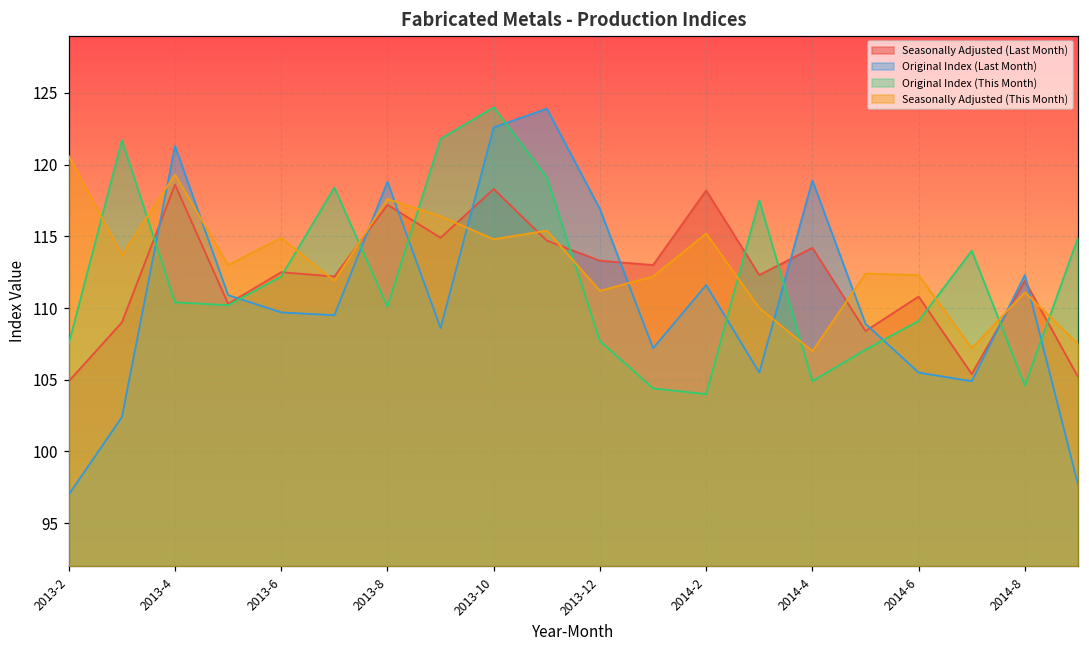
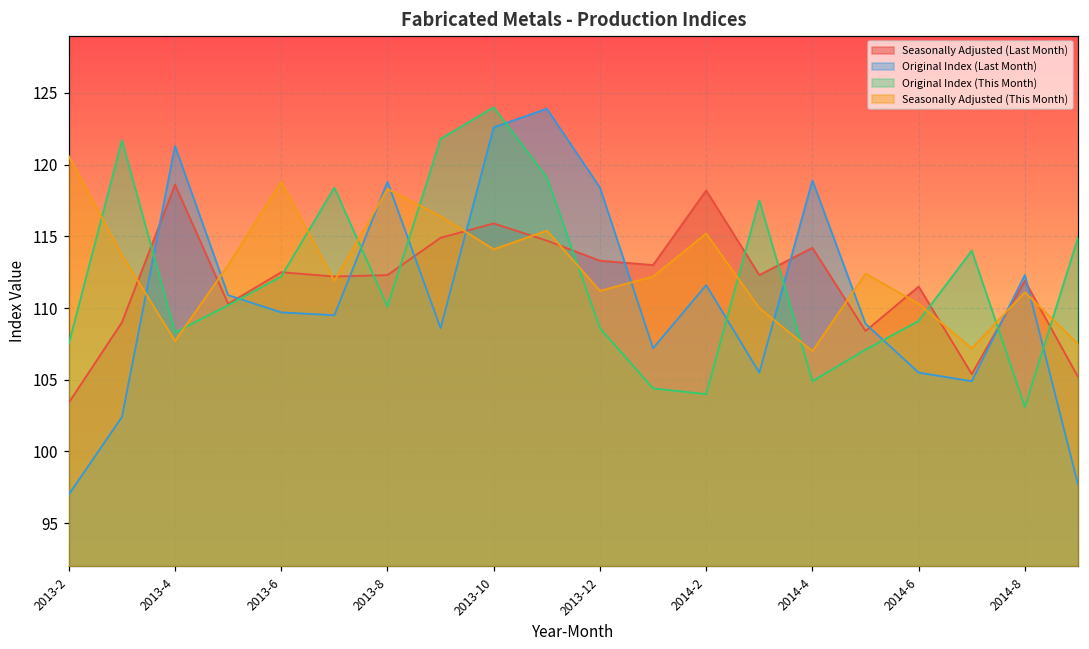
Seasonally Adjusted (Last Month), 2013-2: 104.9 -> 103.4
Original Index (This Month), 2013-4: 110.4 -> 108.3
Seasonally Adjusted (This Month), 2013-4: 119.3 -> 107.7
Seasonally Adjusted (This Month), 2013-6: 114.9 -> 118.8
Seasonally Adjusted (Last Month), 2013-8: 117.2 -> 112.3
Seasonally Adjusted (This Month), 2013-8: 117.6 -> 118.3
Seasonally Adjusted (Last Month), 2013-10: 118.3 -> 115.9
Seasonally Adjusted (This Month), 2013-10: 114.8 -> 114.1
Original Index (Last Month), 2013-12: 116.9 -> 118.4
Original Index (This Month), 2013-12: 107.7 -> 108.6
Seasonally Adjusted (Last Month), 2014-6: 110.8 -> 111.5
Seasonally Adjusted (This Month), 2014-6: 112.3 -> 110.3
Original Index (This Month), 2014-8: 104.6 -> 103.1
